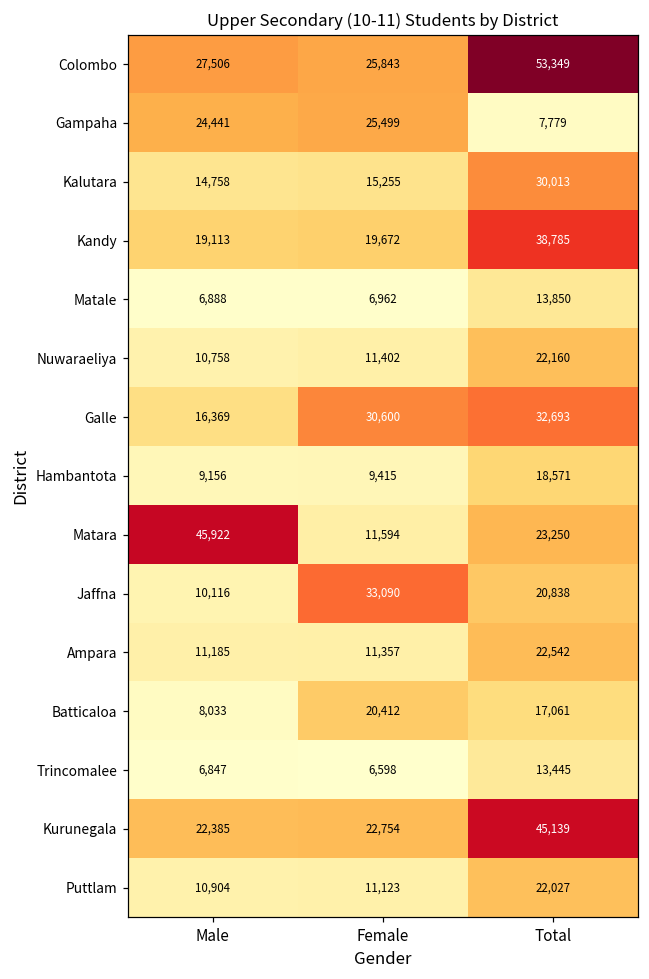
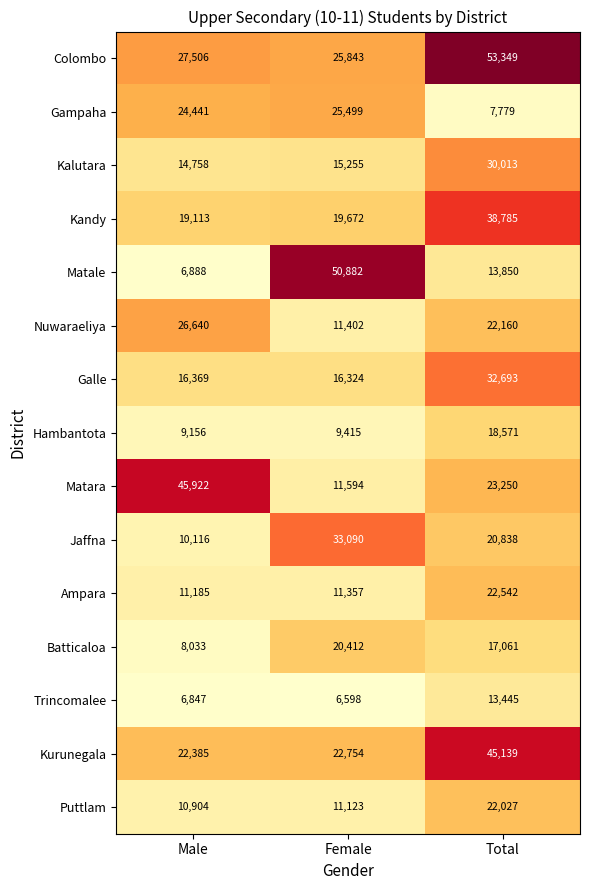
Matale, Female: 6,962 -> 50,882
Nuwaraeliya, Male: 10,758 -> 26,640
Galle, Female: 30,600 -> 16,324
